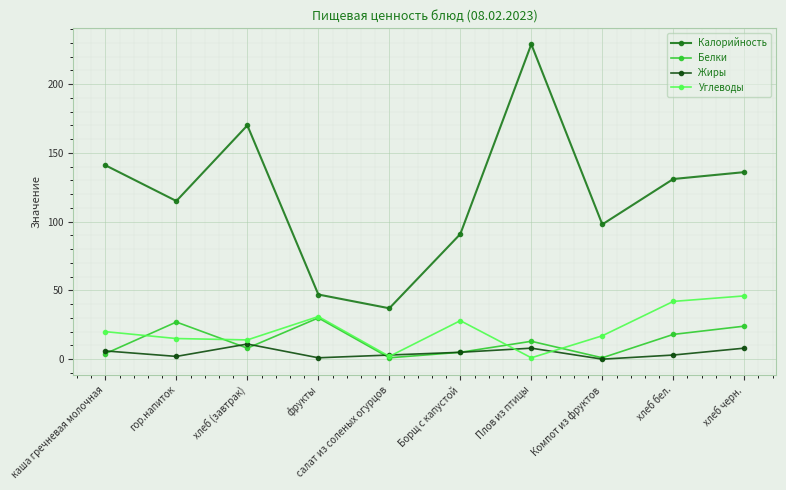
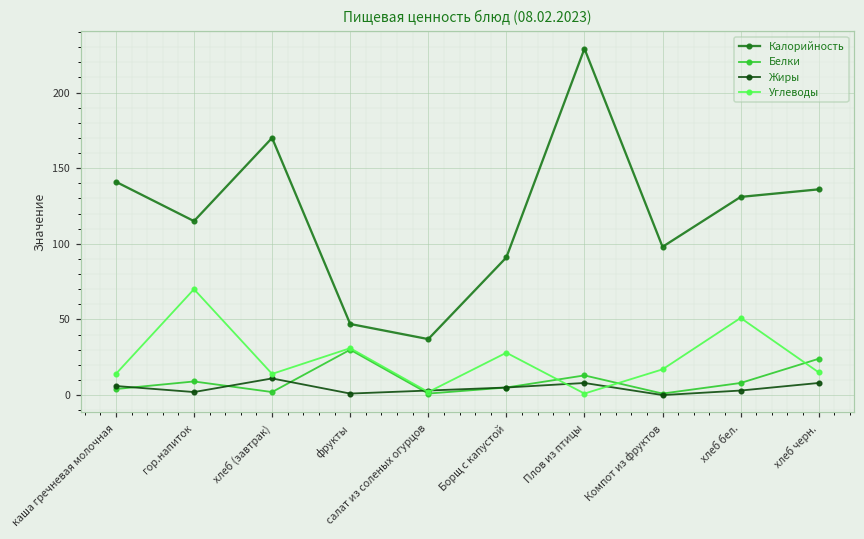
Углеводы, каша гречневая молочная: 20 -> 14
Белки, гор.напиток: 27 -> 9
Углеводы, гор.напиток: 15 -> 70
Белки, хлеб (завтрак): 8 -> 2
Белки, хлеб бел.: 18 -> 8
Углеводы, хлеб бел.: 42 -> 51
Углеводы, хлеб черн.: 46 -> 15
